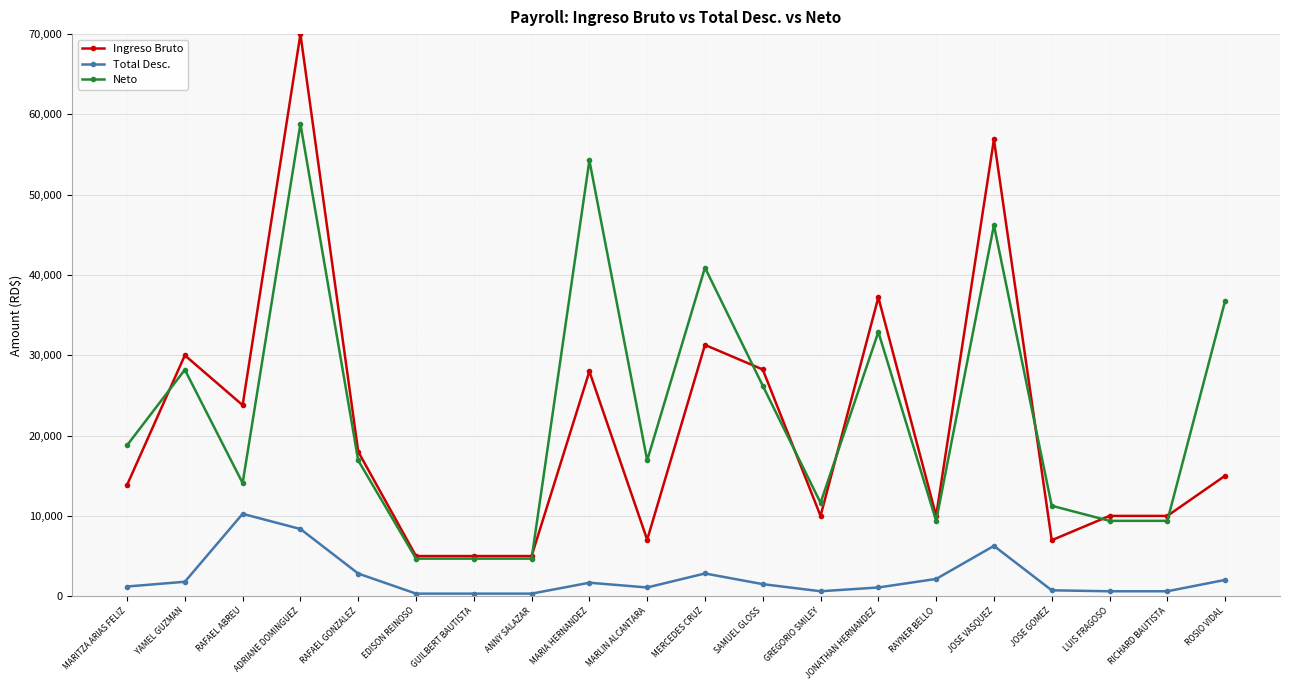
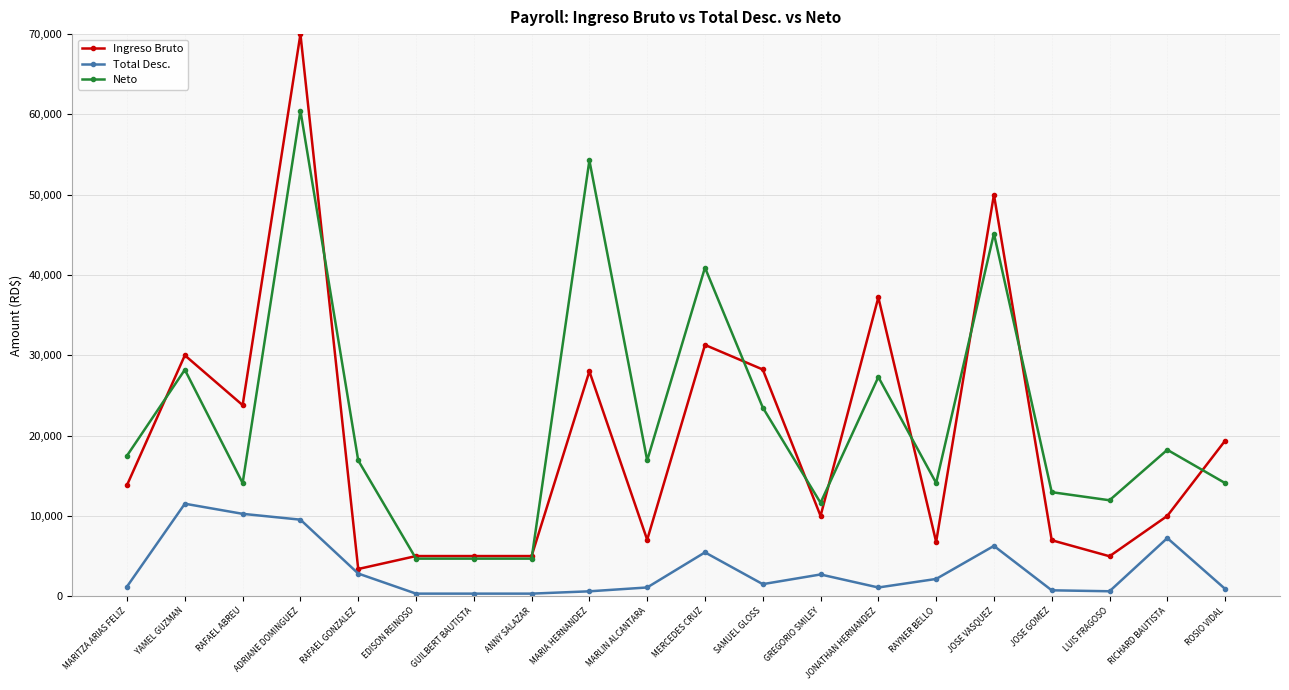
Neto, MARITZA ARIAS FELIZ: 19,000 -> 18,000
Total Desc., YAMEL GUZMAN: 2,000 -> 12,000
Total Desc., ADRIANE DOMINGUEZ: 8,000 -> 10,000
Neto, ADRIANE DOMINGUEZ: 59,000 -> 60,000
Ingreso Bruto, RAFAEL GONZALEZ: 18,000 -> 3,000
Total Desc., MARIA HERNANDEZ: 2,000 -> 1,000
Total Desc., MERCEDES CRUZ: 3,000 -> 5,000
Neto, SAMUEL GLOSS: 26,000 -> 23,000
Total Desc., GREGORIO SMILEY: 1,000 -> 3,000
Neto, JONATHAN HERNANDEZ: 33,000 -> 27,000
Ingreso Bruto, RAYNER BELLO: 10,000 -> 7,000
Neto, RAYNER BELLO: 9,000 -> 14,000
Ingreso Bruto, JOSE VASQUEZ: 57,000 -> 50,000
Neto, JOSE VASQUEZ: 46,000 -> 45,000
Neto, JOSE GOMEZ: 11,000 -> 13,000
Ingreso Bruto, LUIS FRAGOSO: 10,000 -> 5,000
Neto, LUIS FRAGOSO: 9,000 -> 12,000
Total Desc., RICHARD BAUTISTA: 1,000 -> 7,000
Neto, RICHARD BAUTISTA: 9,000 -> 18,000
Ingreso Bruto, ROSIO VIDAL: 15,000 -> 19,000
Total Desc., ROSIO VIDAL: 2,000 -> 1,000
Neto, ROSIO VIDAL: 37,000 -> 14,000
